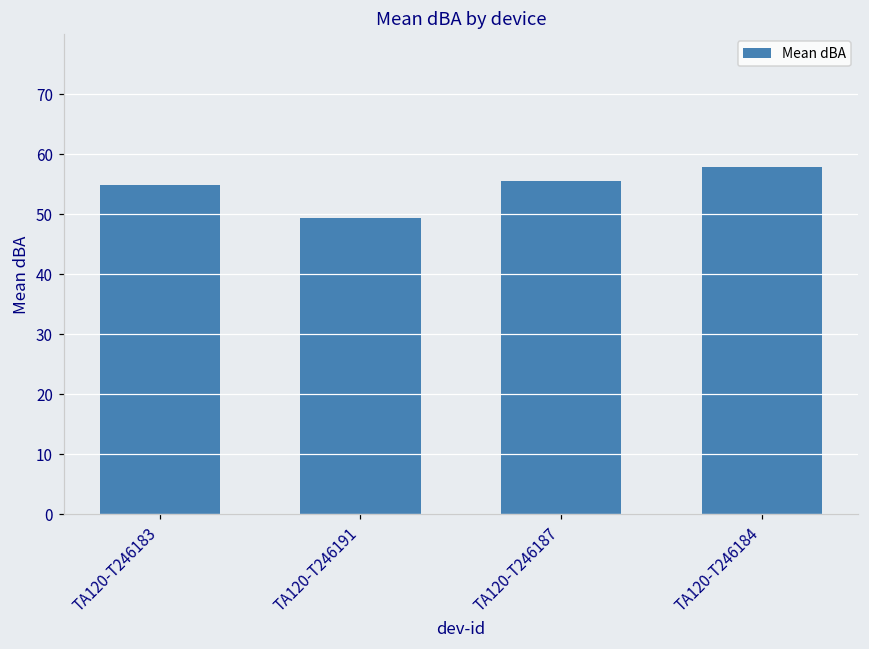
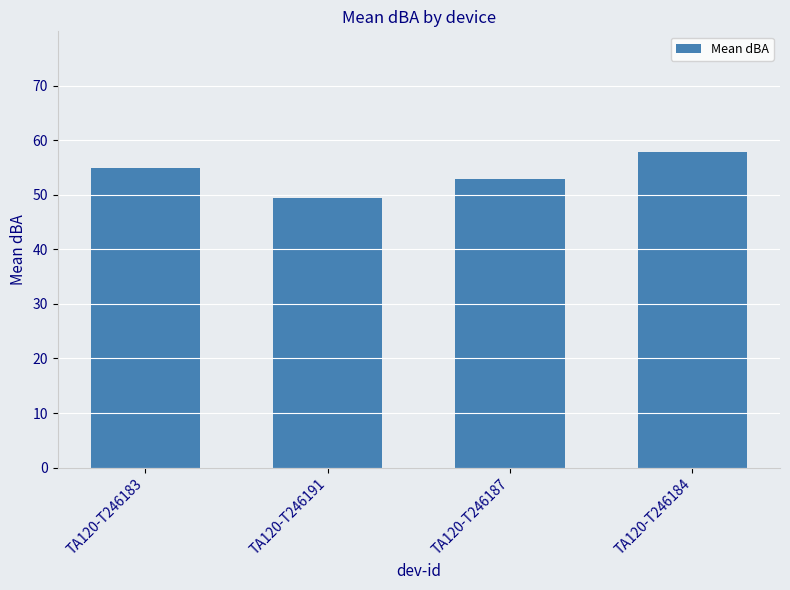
TA120-T246187: 56 -> 53
